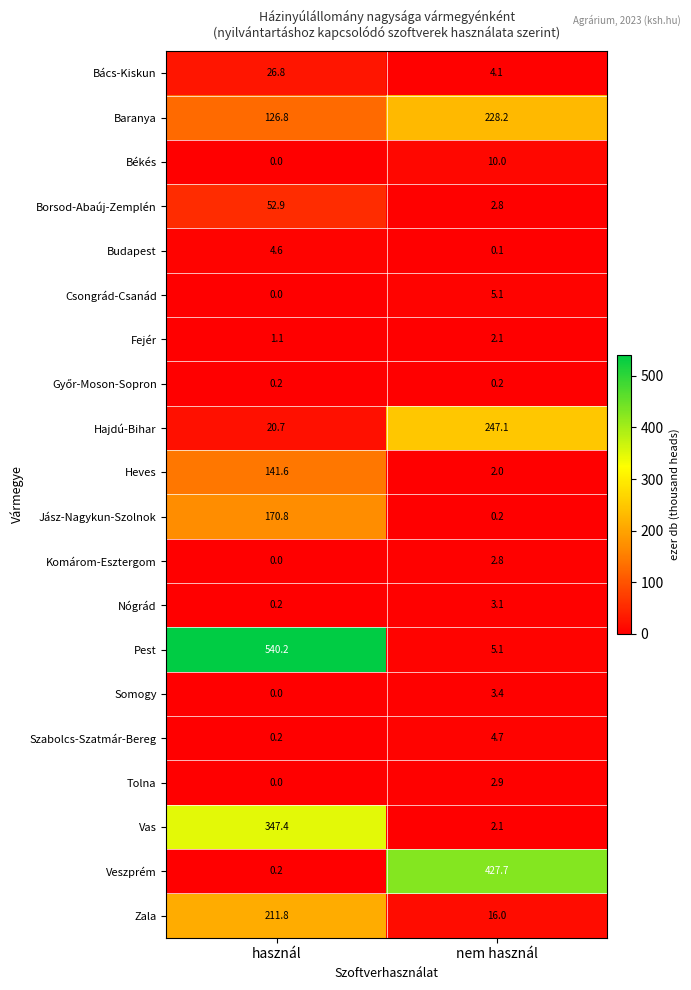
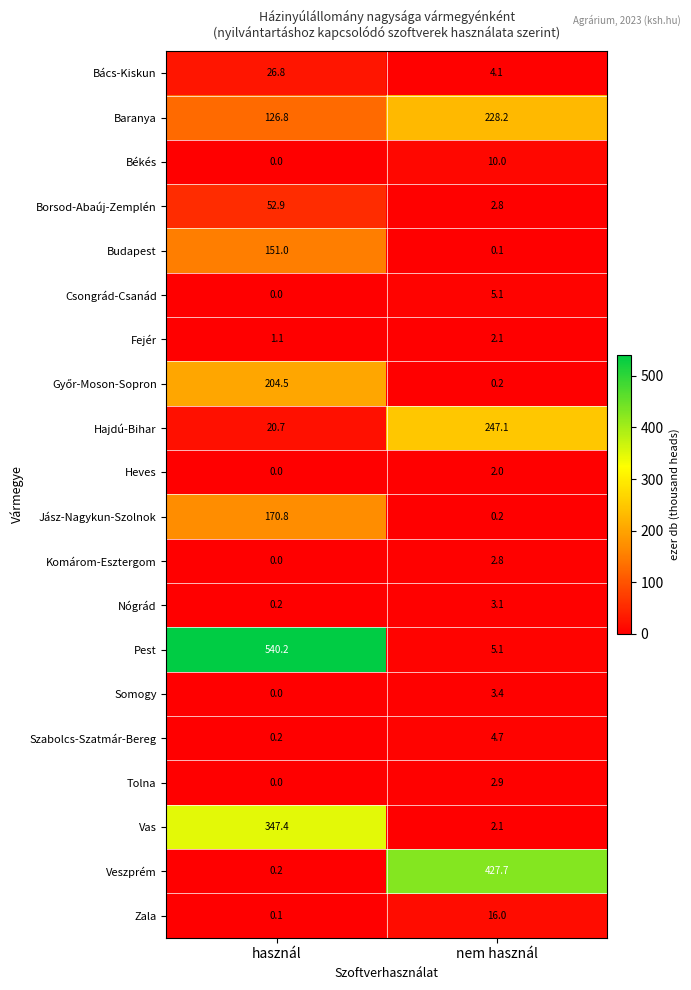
Budapest, használ: 4.6 -> 151.0
Győr-Moson-Sopron, használ: 0.2 -> 204.5
Heves, használ: 141.6 -> 0.0
Zala, használ: 211.8 -> 0.1
